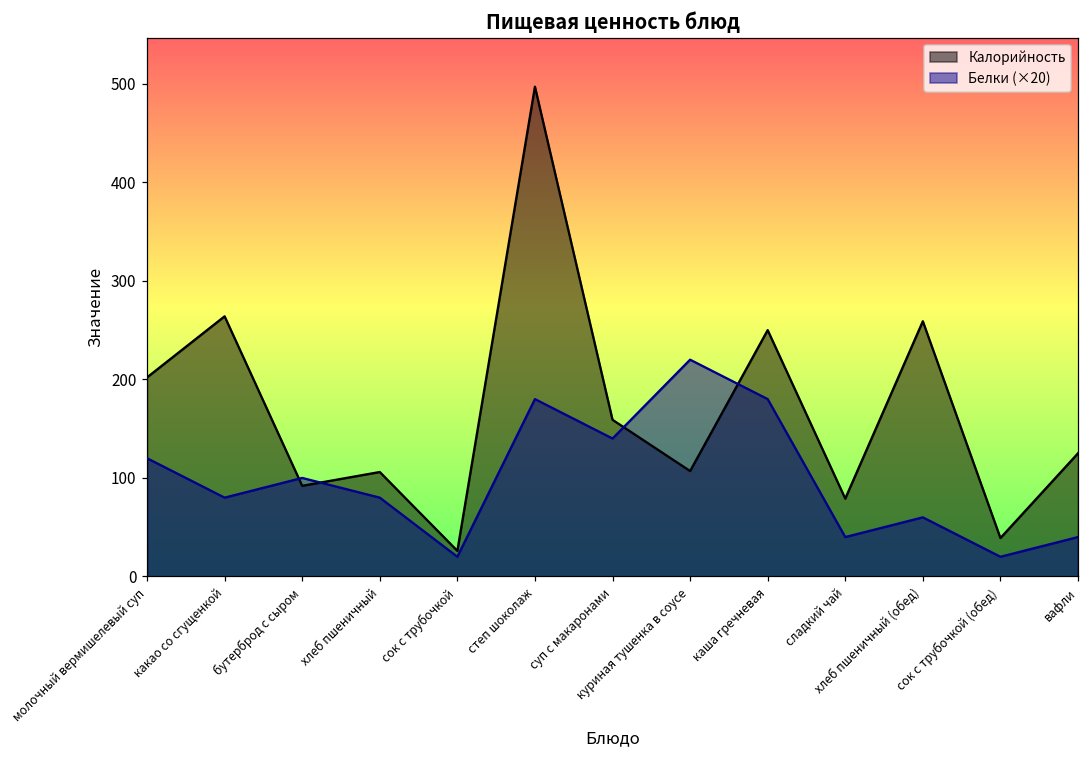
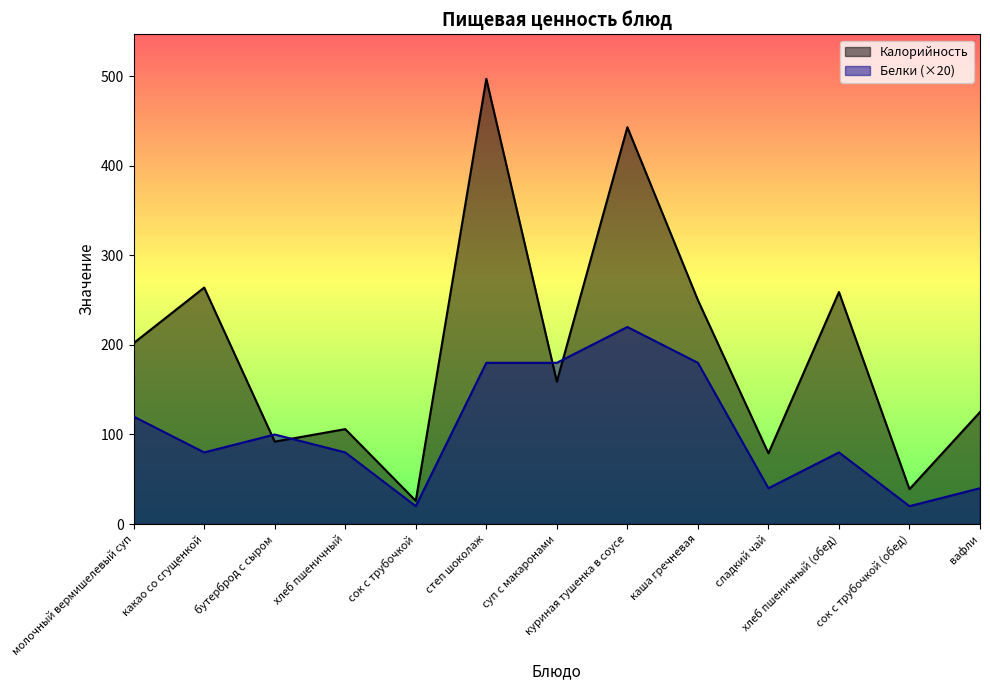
Белки (×20), суп с макаронами: 140 -> 180
Калорийность, куриная тушенка в соусе: 110 -> 440
Белки (×20), хлеб пшеничный (обед): 60 -> 80
